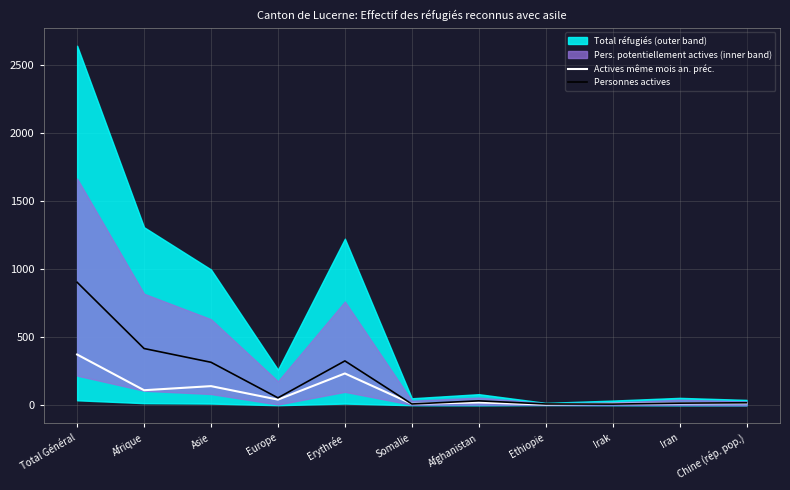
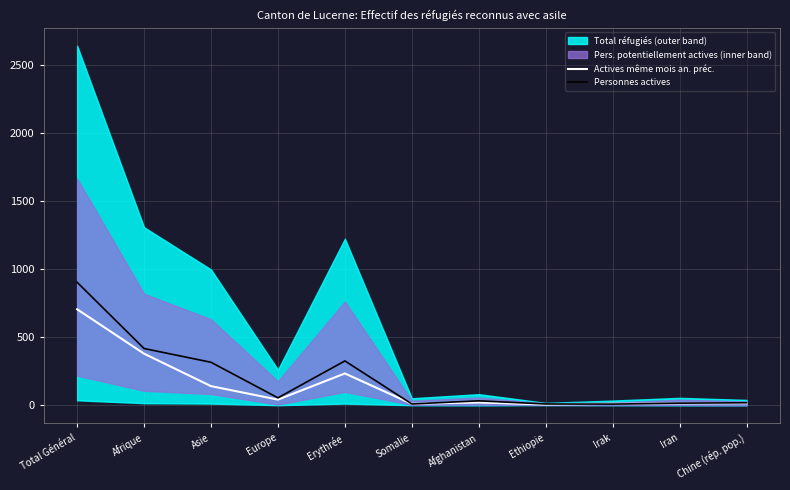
Actives même mois an. préc., Total Général: 370 -> 710
Actives même mois an. préc., Afrique: 110 -> 380
